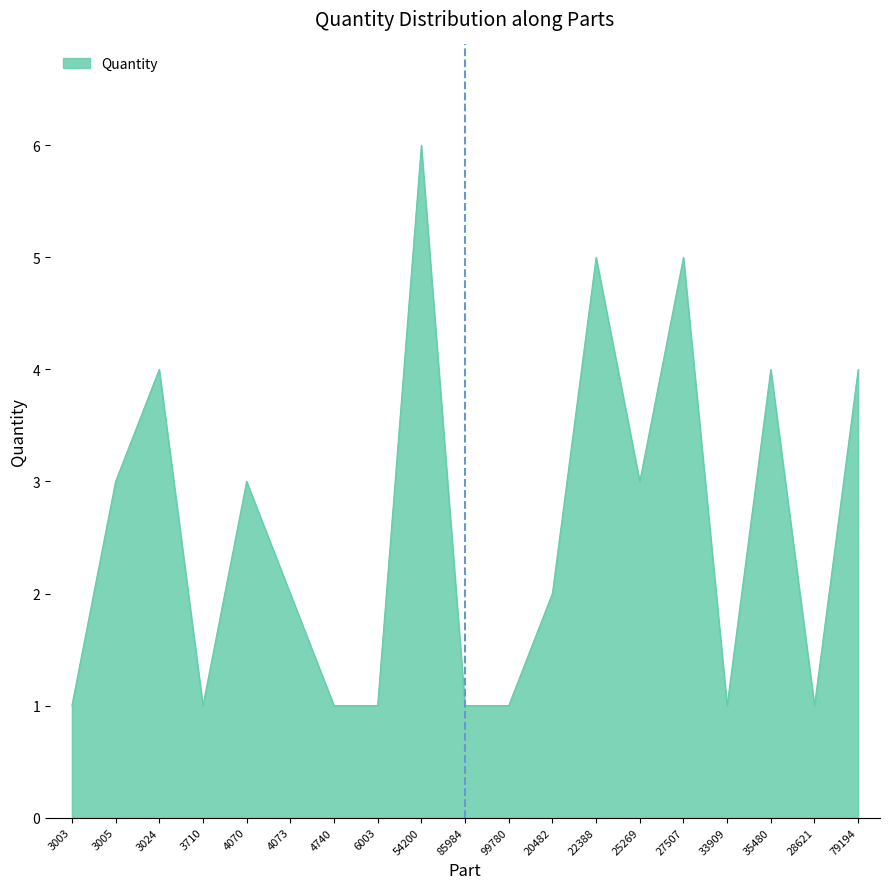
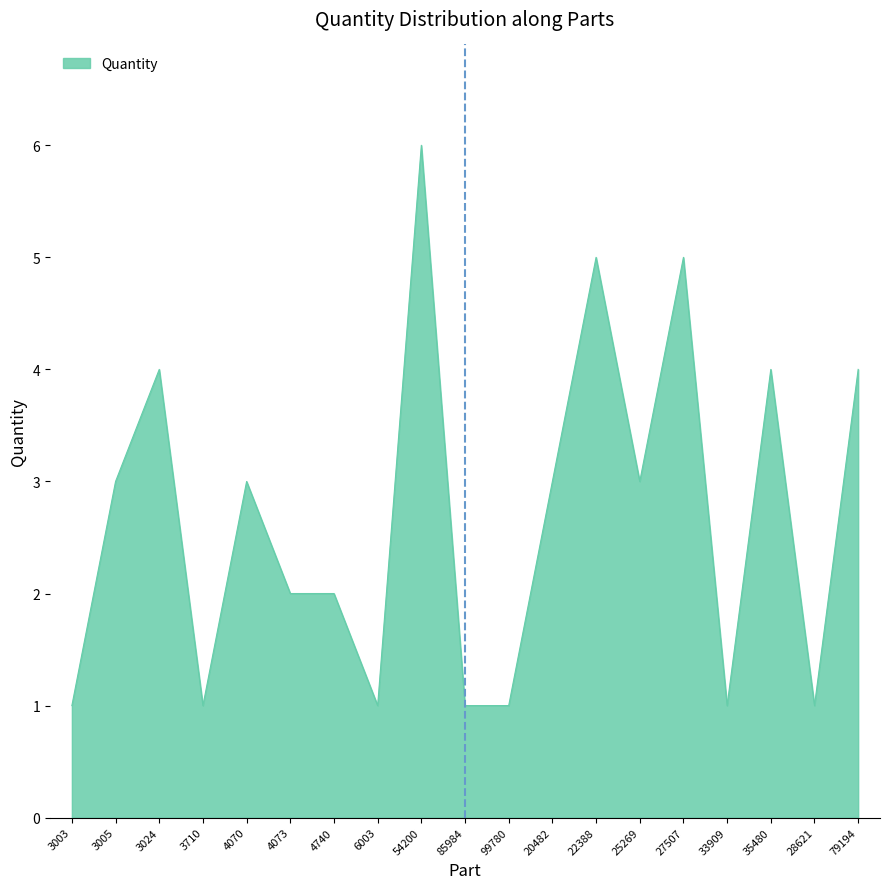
4740: 1 -> 2
20482: 2 -> 3
